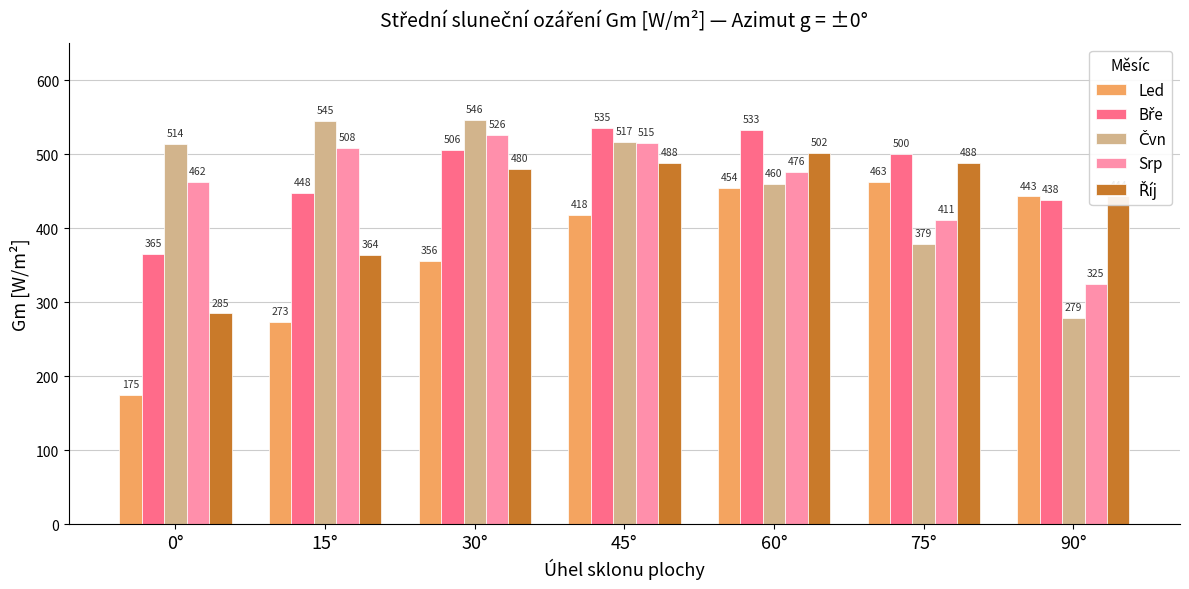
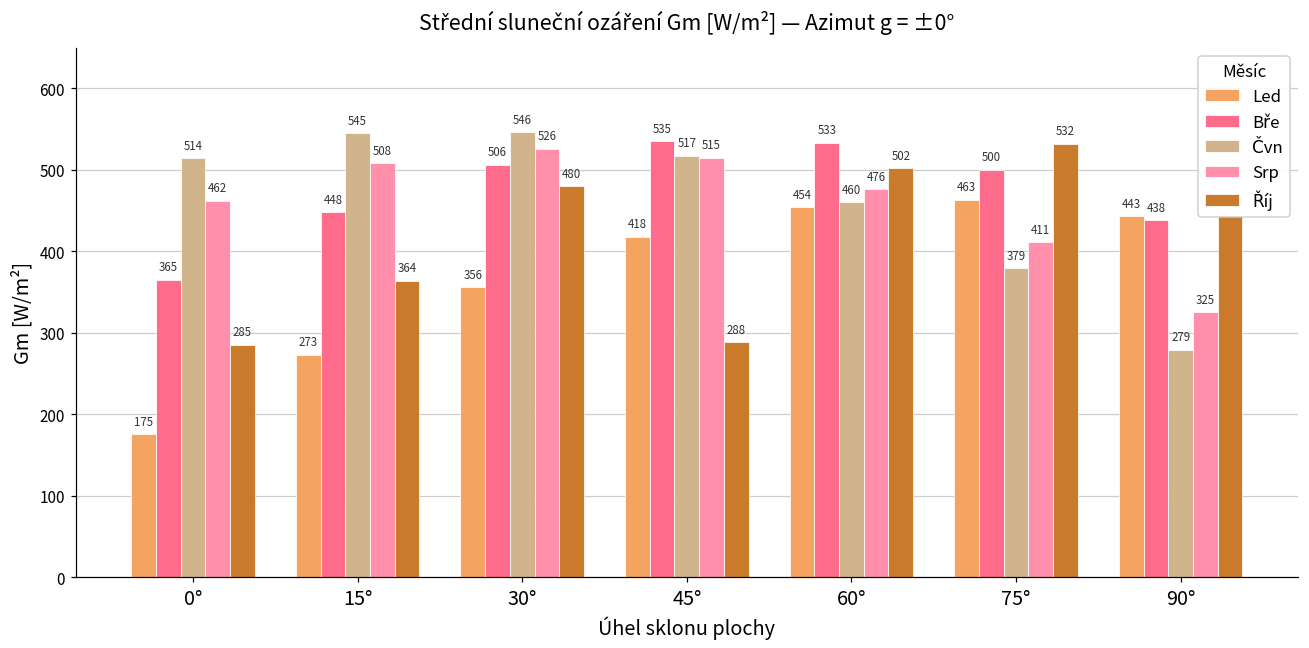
Říj, 45°: 488 -> 288
Říj, 75°: 488 -> 532
